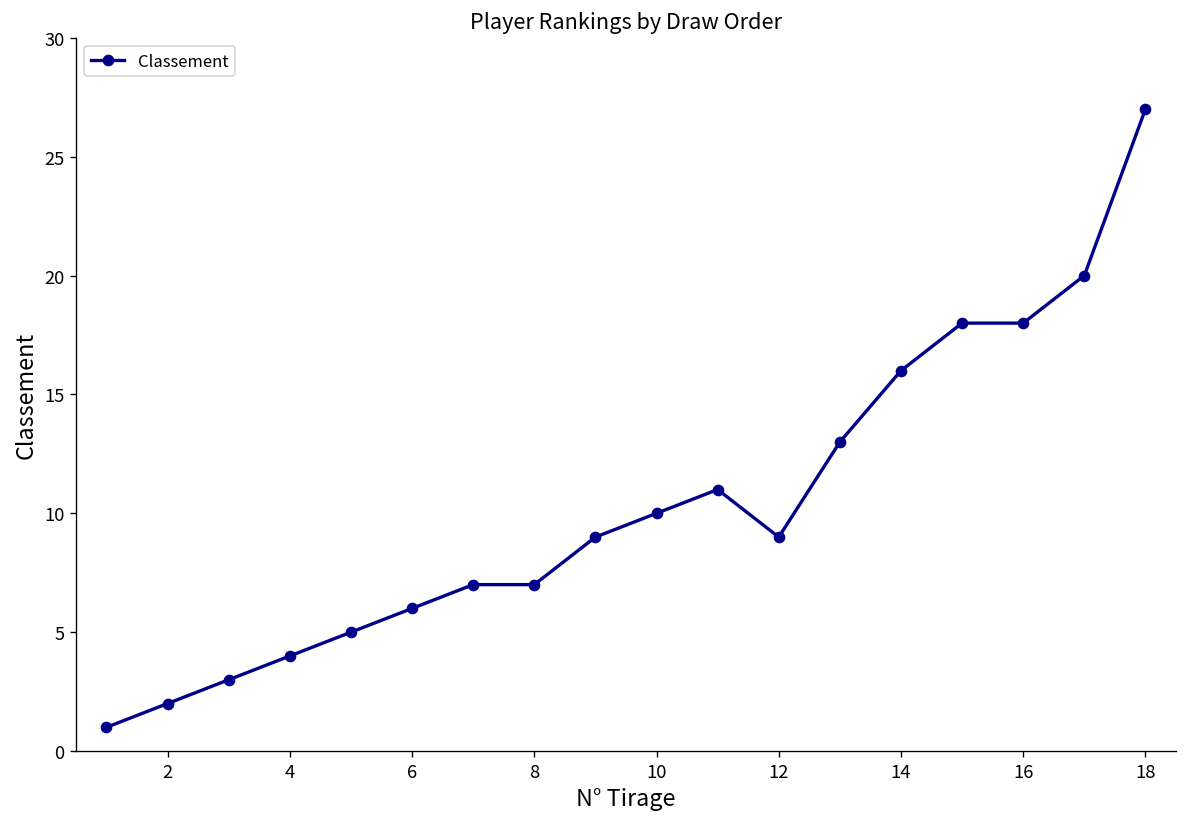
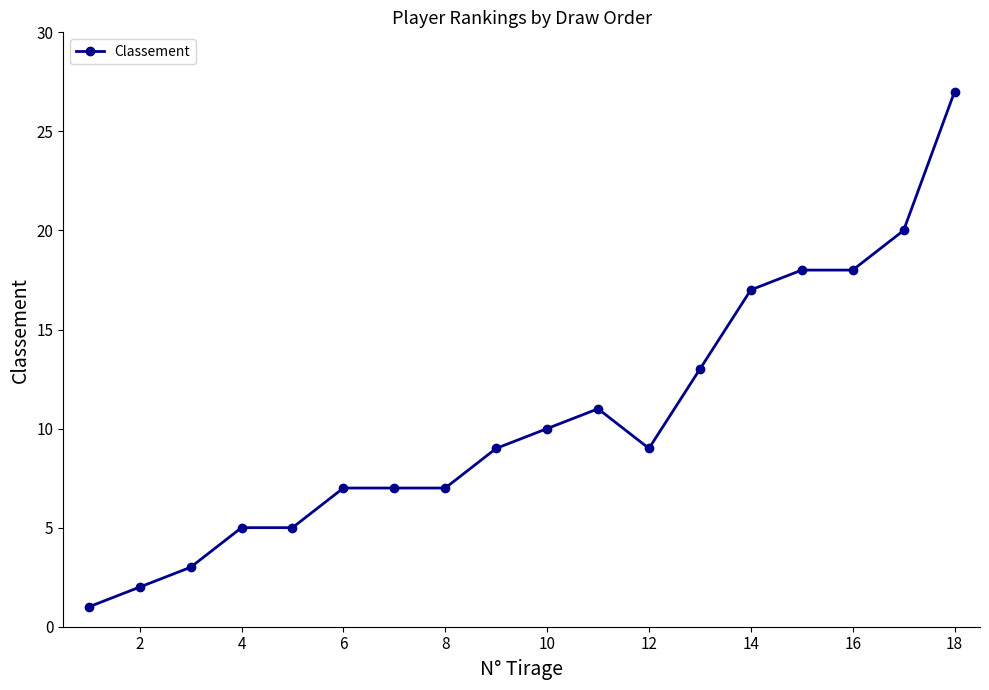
4: 4 -> 5
6: 6 -> 7
14: 16 -> 17
